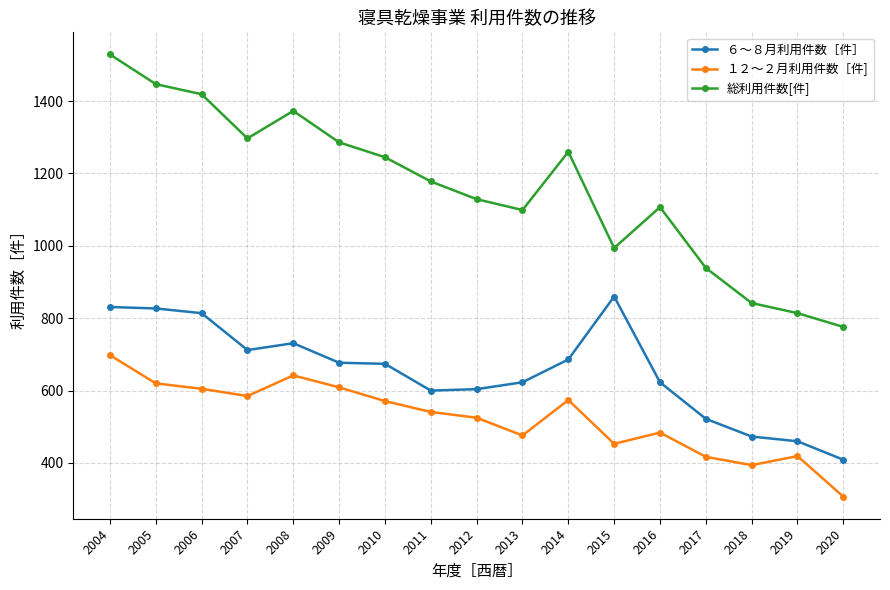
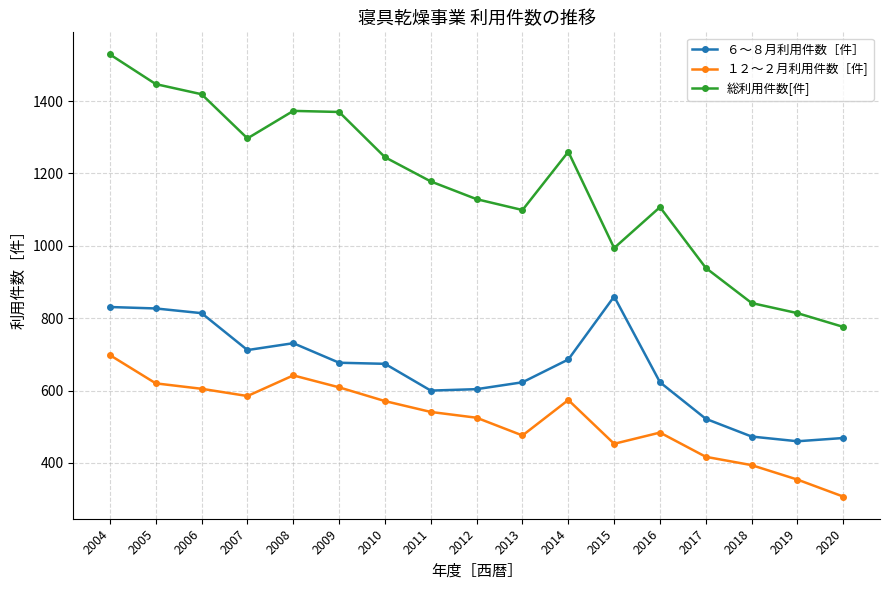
総利用件数[件], 2009: 1290 -> 1370
１２～２月利用件数［件], 2019: 420 -> 350
６～８月利用件数［件］, 2020: 410 -> 470
